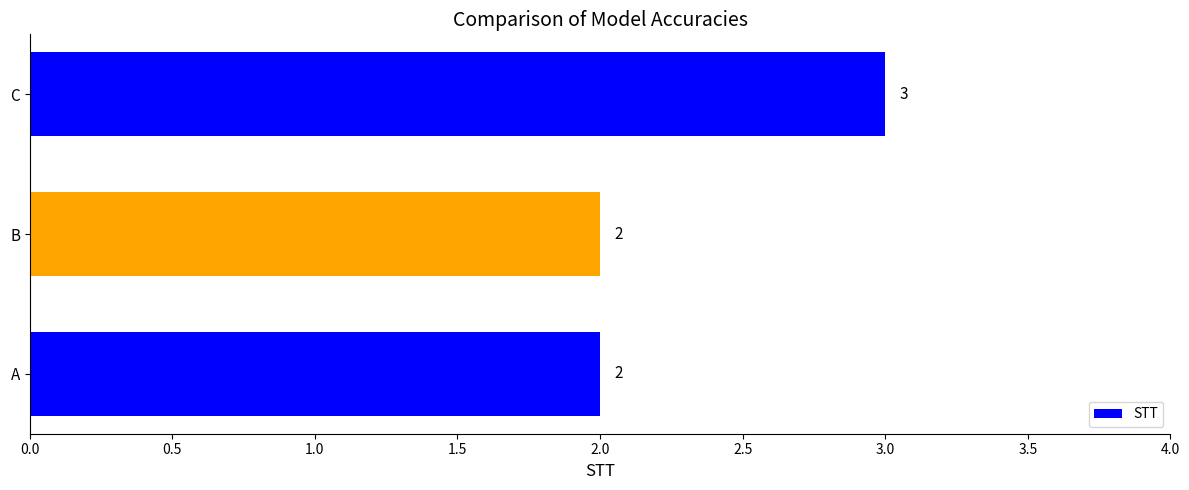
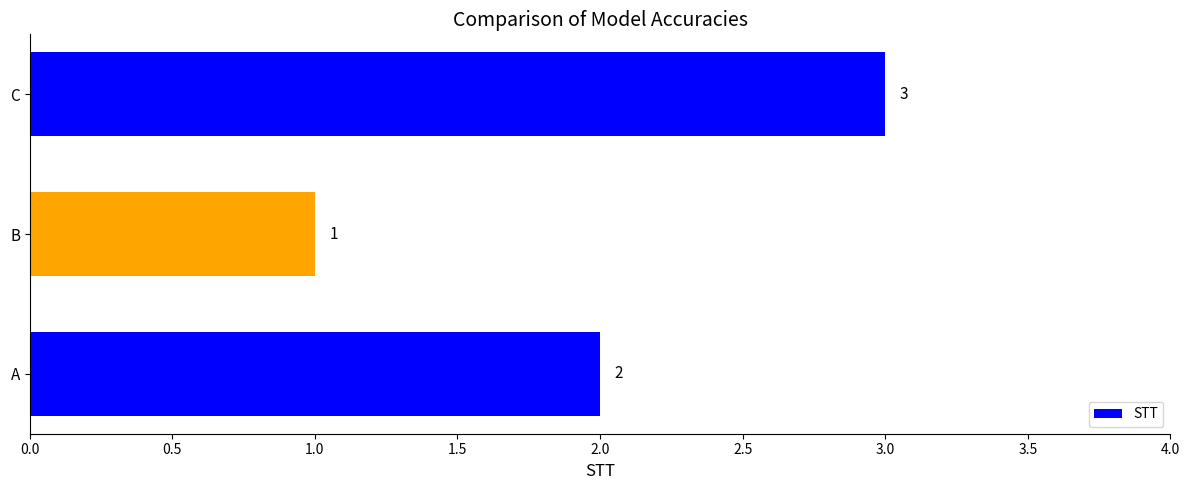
B: 2 -> 1
